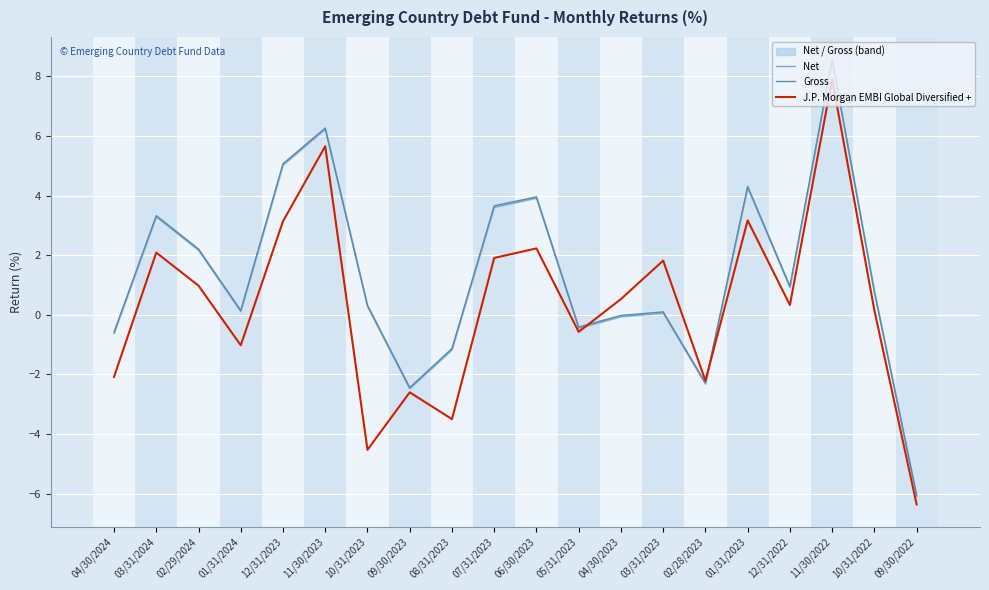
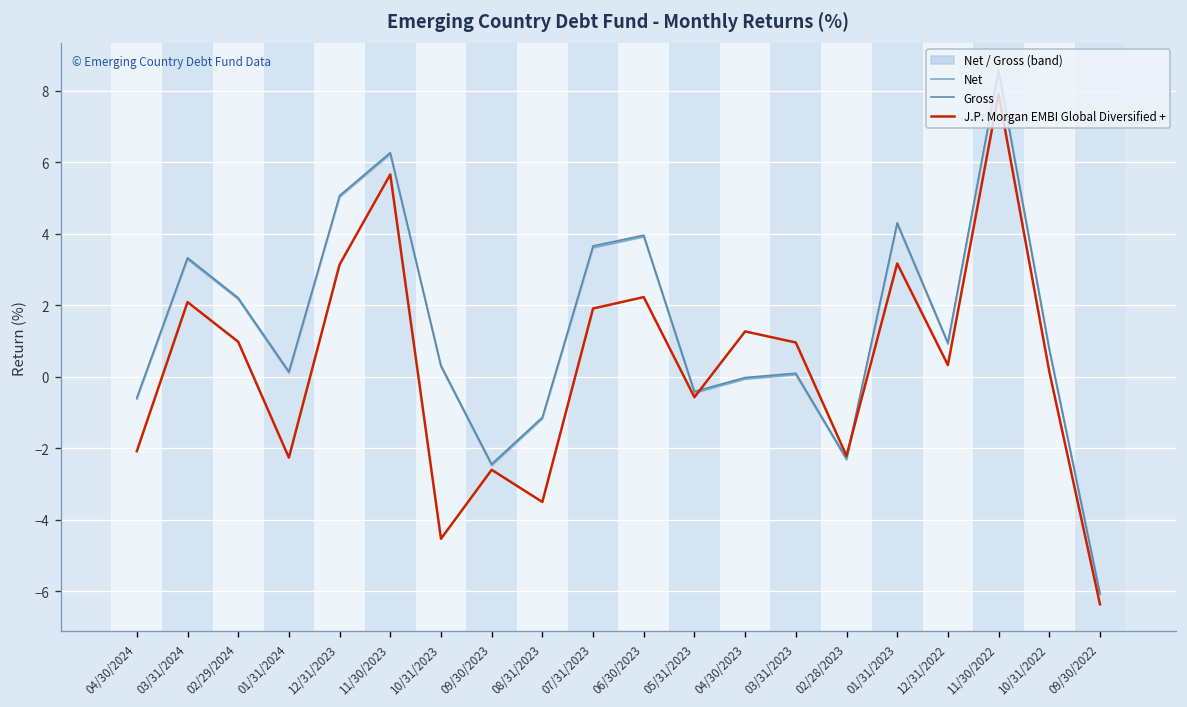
J.P. Morgan EMBI Global Diversified +, 01/31/2024: -1.0 -> -2.3
J.P. Morgan EMBI Global Diversified +, 04/30/2023: 0.5 -> 1.3
J.P. Morgan EMBI Global Diversified +, 03/31/2023: 1.8 -> 1.0
